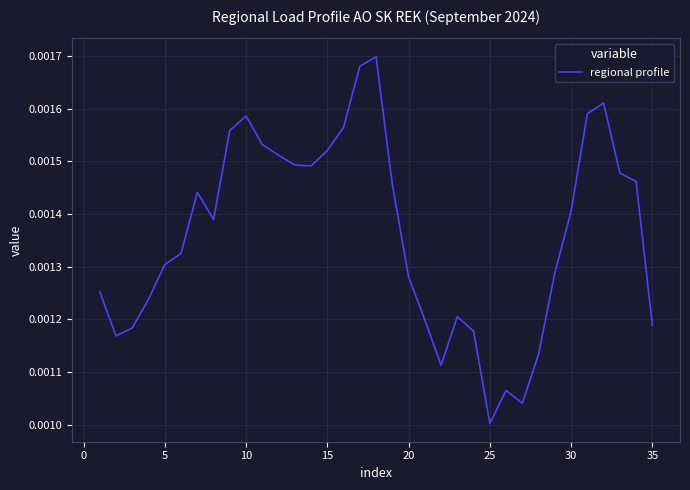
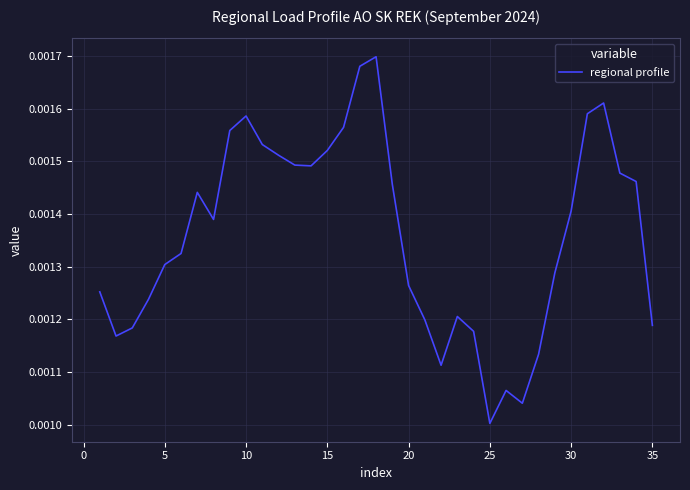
20: 0.00128 -> 0.00126
